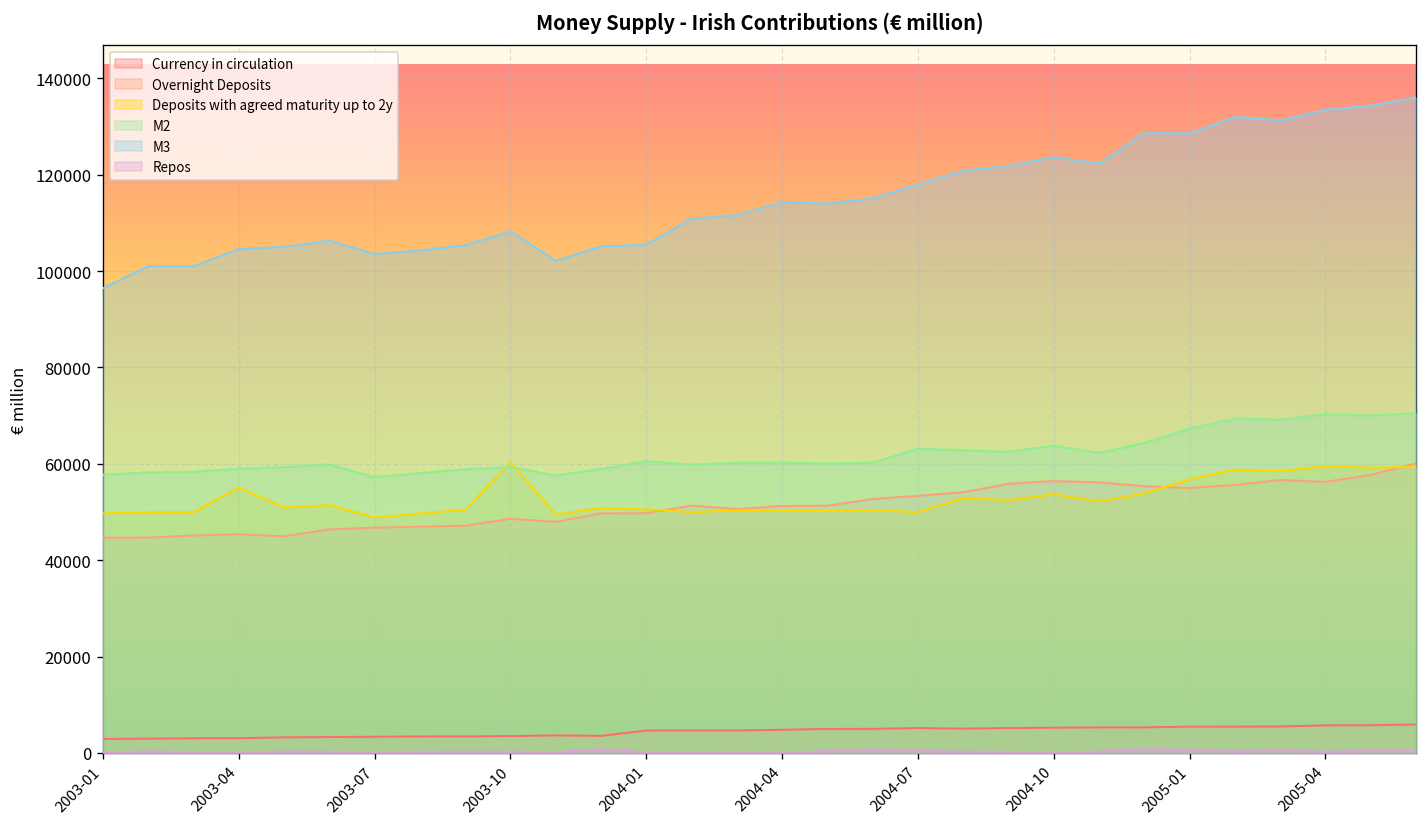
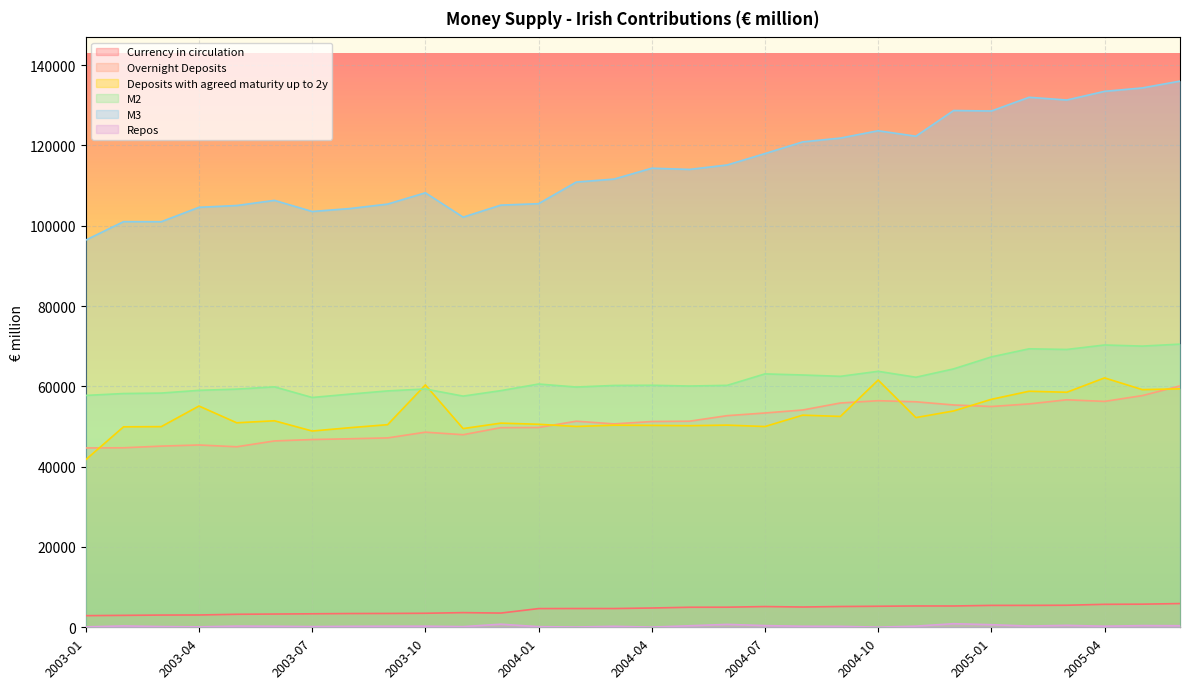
Deposits with agreed maturity up to 2y, 2003-01: 50000 -> 42000
Deposits with agreed maturity up to 2y, 2004-10: 54000 -> 62000
Deposits with agreed maturity up to 2y, 2005-04: 59000 -> 62000
